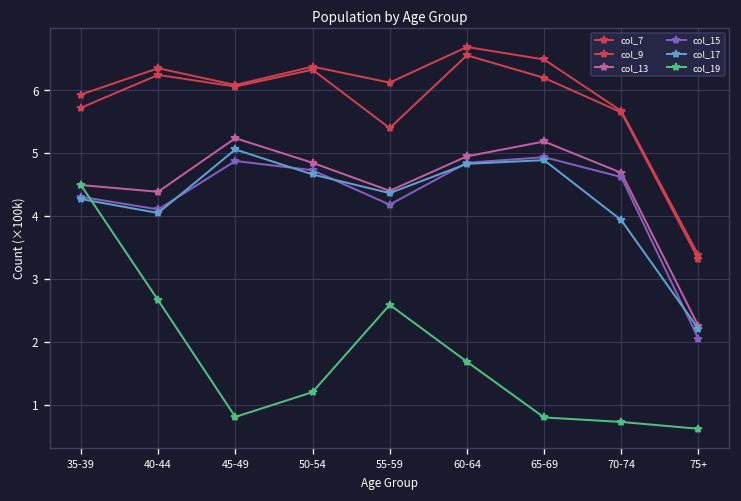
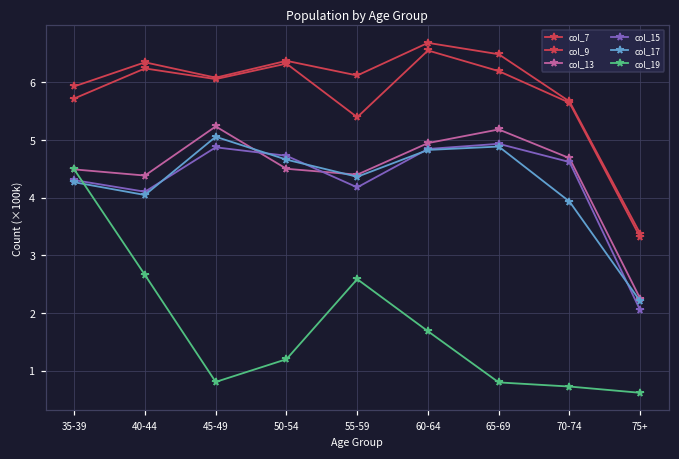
col_13, 50-54: 4.8 -> 4.5
